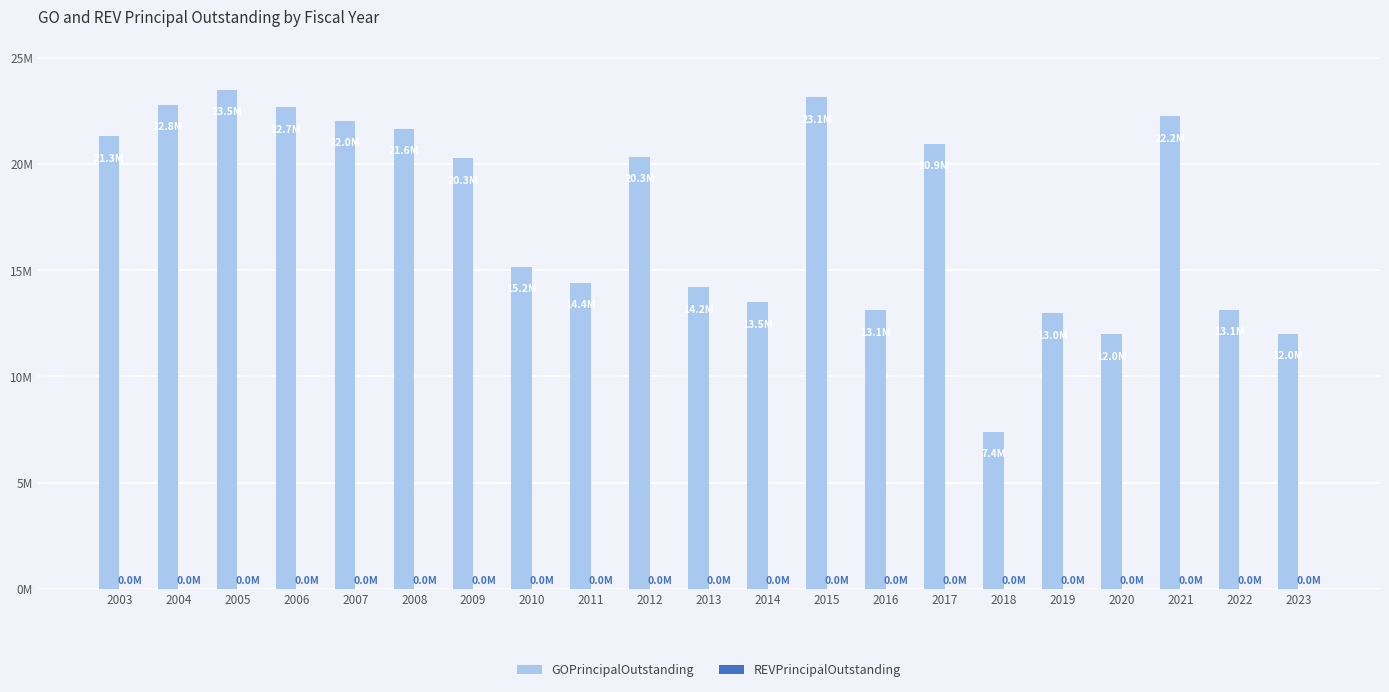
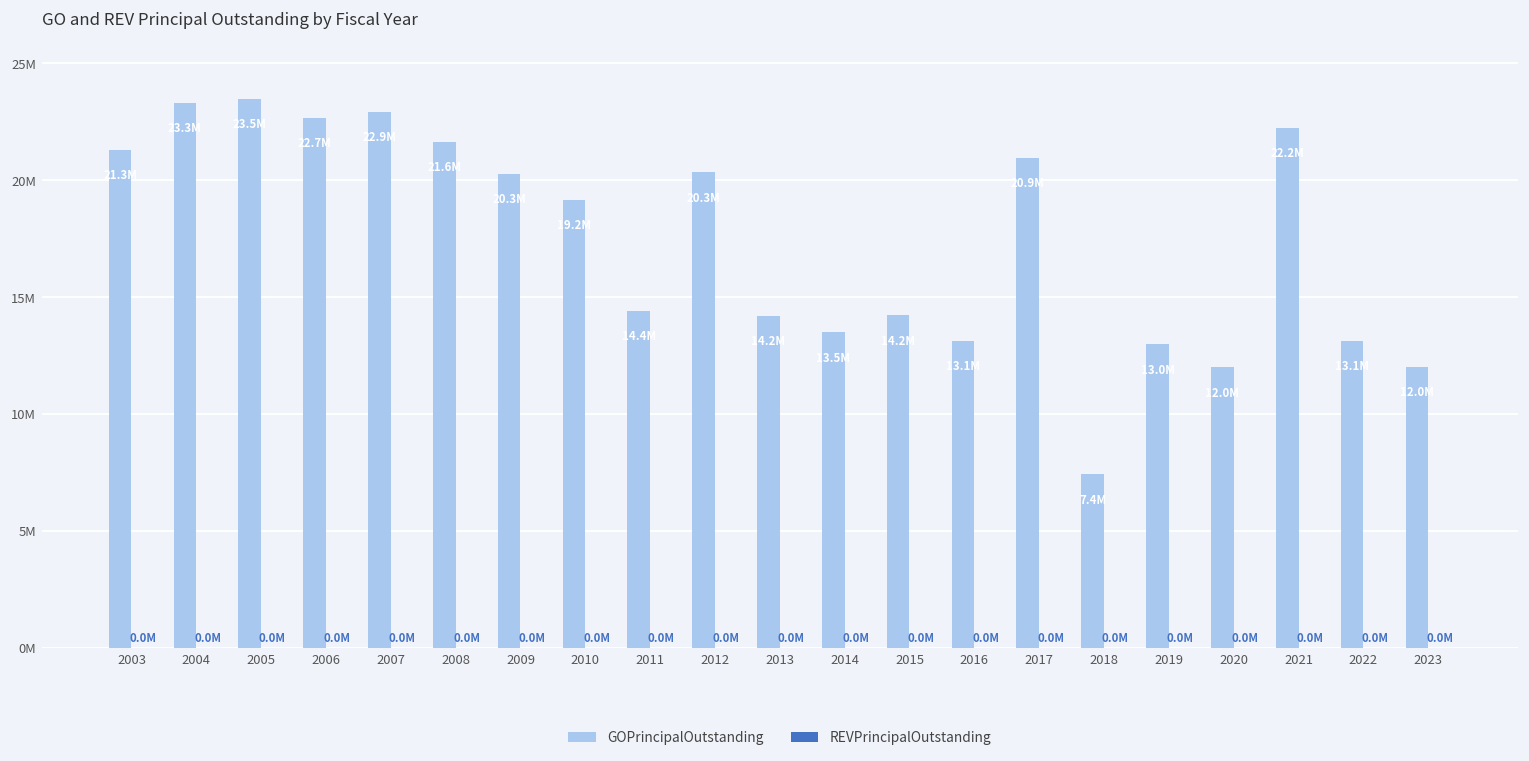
GOPrincipalOutstanding, 2004: 22800000 -> 23300000
GOPrincipalOutstanding, 2007: 22000000 -> 22900000
GOPrincipalOutstanding, 2010: 15.2M -> 19.2M
GOPrincipalOutstanding, 2015: 23.1M -> 14.2M
